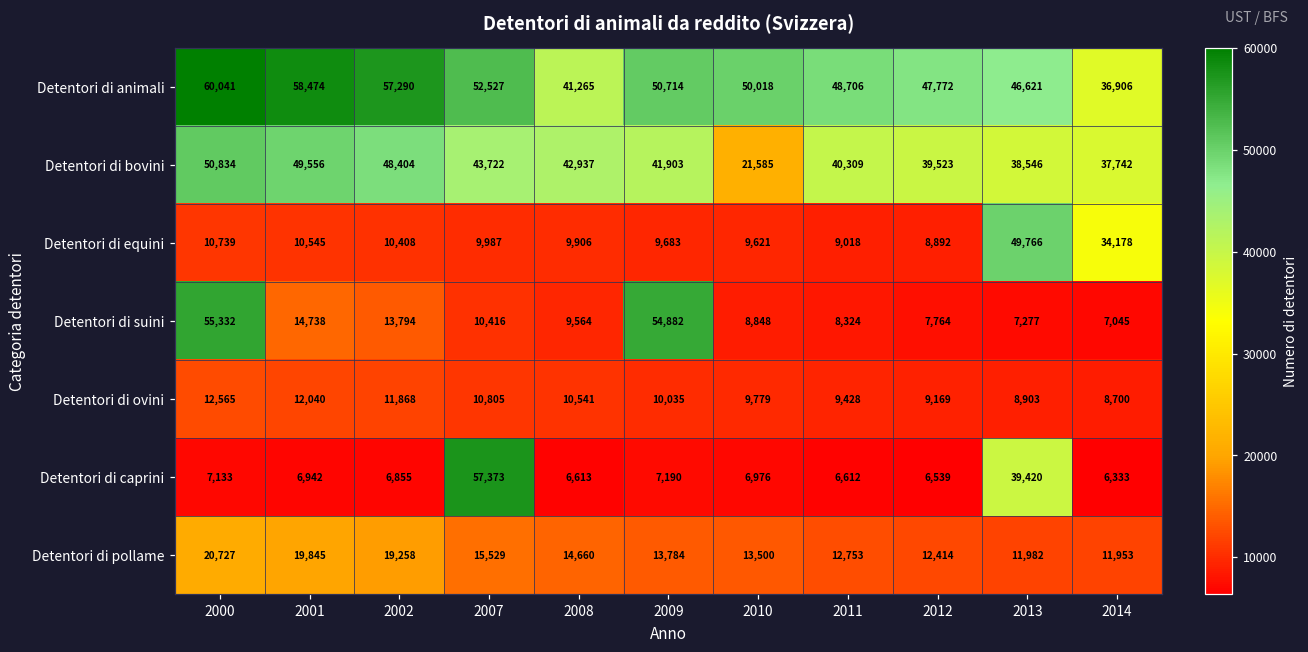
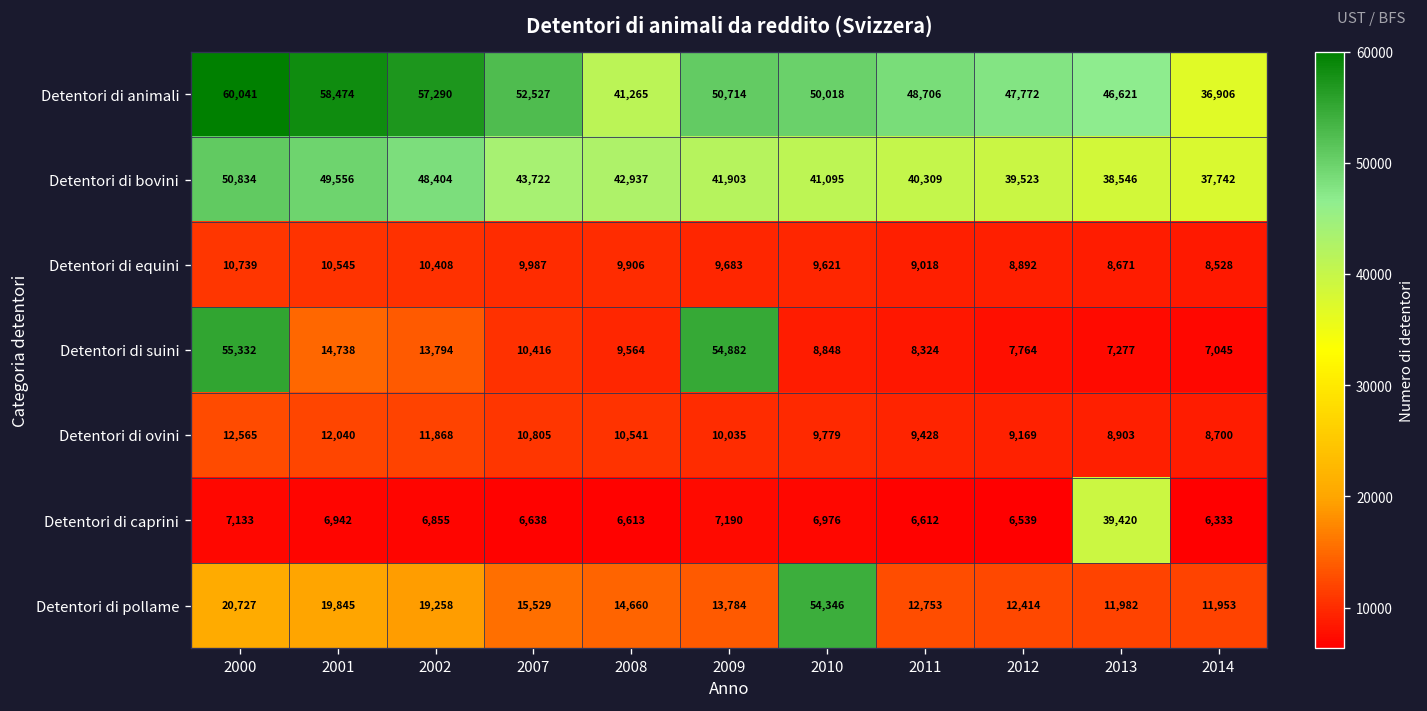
Detentori di bovini, 2010: 21,585 -> 41,095
Detentori di equini, 2013: 49,766 -> 8,671
Detentori di equini, 2014: 34,178 -> 8,528
Detentori di caprini, 2007: 57,373 -> 6,638
Detentori di pollame, 2010: 13,500 -> 54,346
